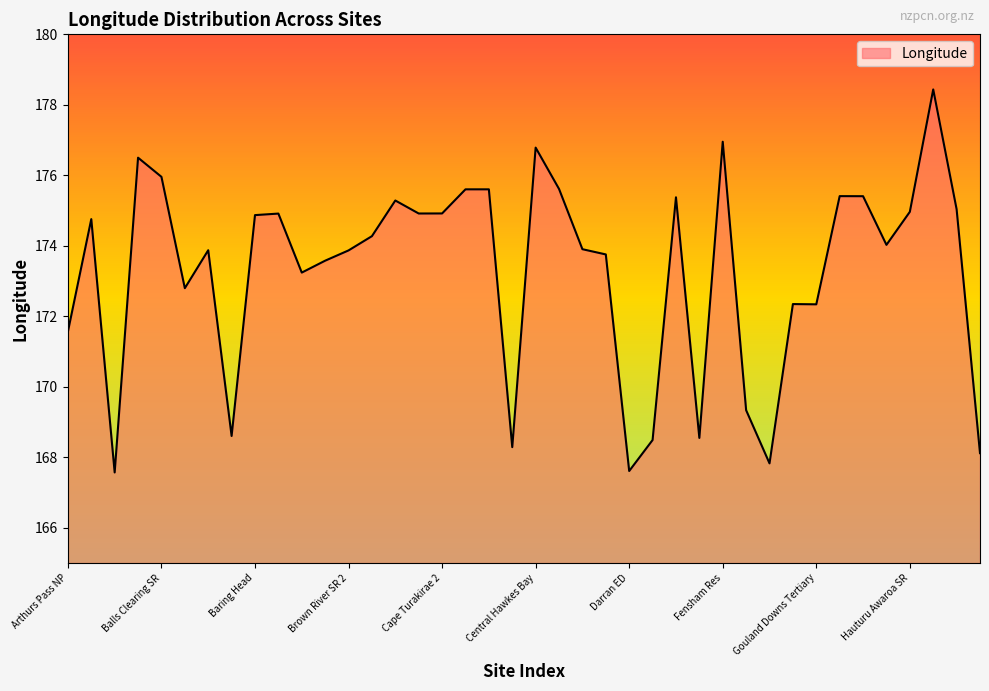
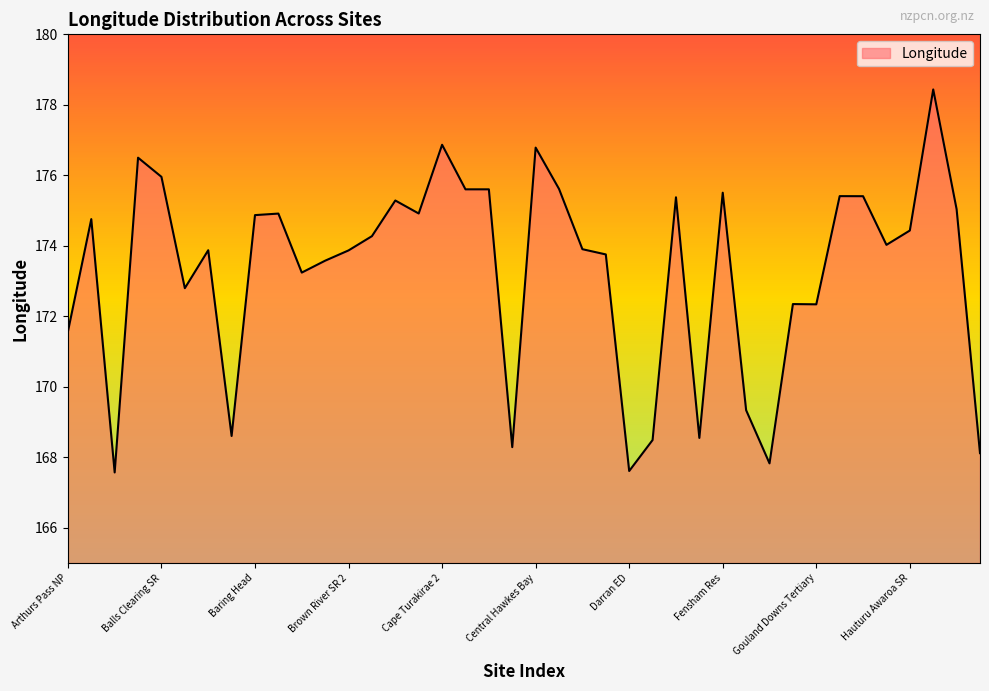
Cape Turakirae 2: 174.9 -> 176.9
Fensham Res: 177.0 -> 175.5
Hauturu Awaroa SR: 175.0 -> 174.4
